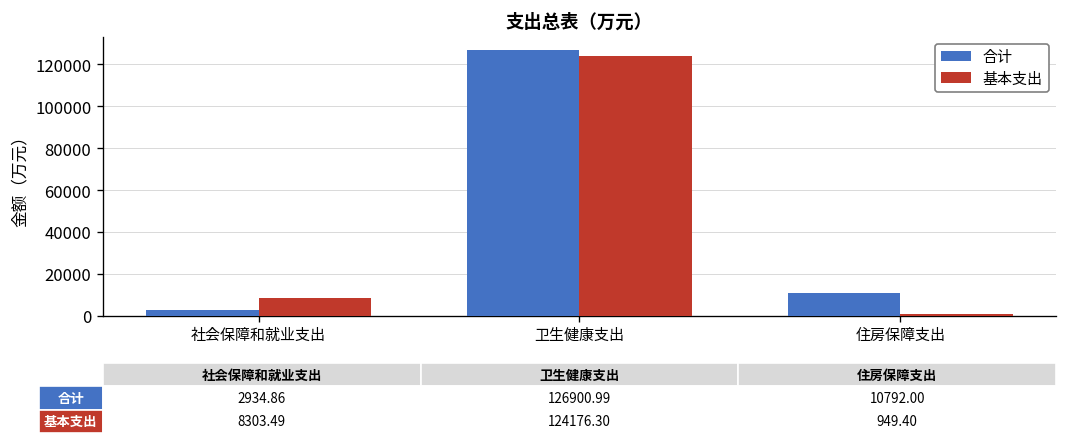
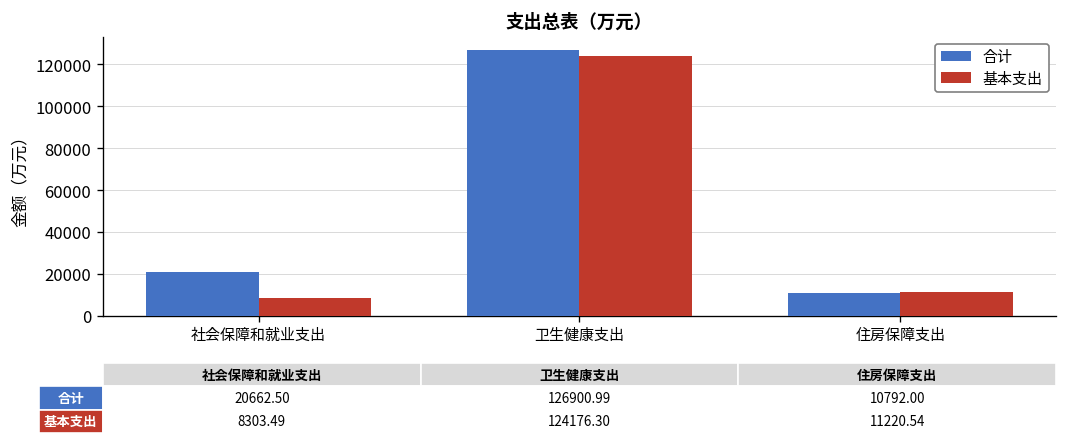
合计, 社会保障和就业支出: 2934.86 -> 20662.50
基本支出, 住房保障支出: 949.40 -> 11220.54
